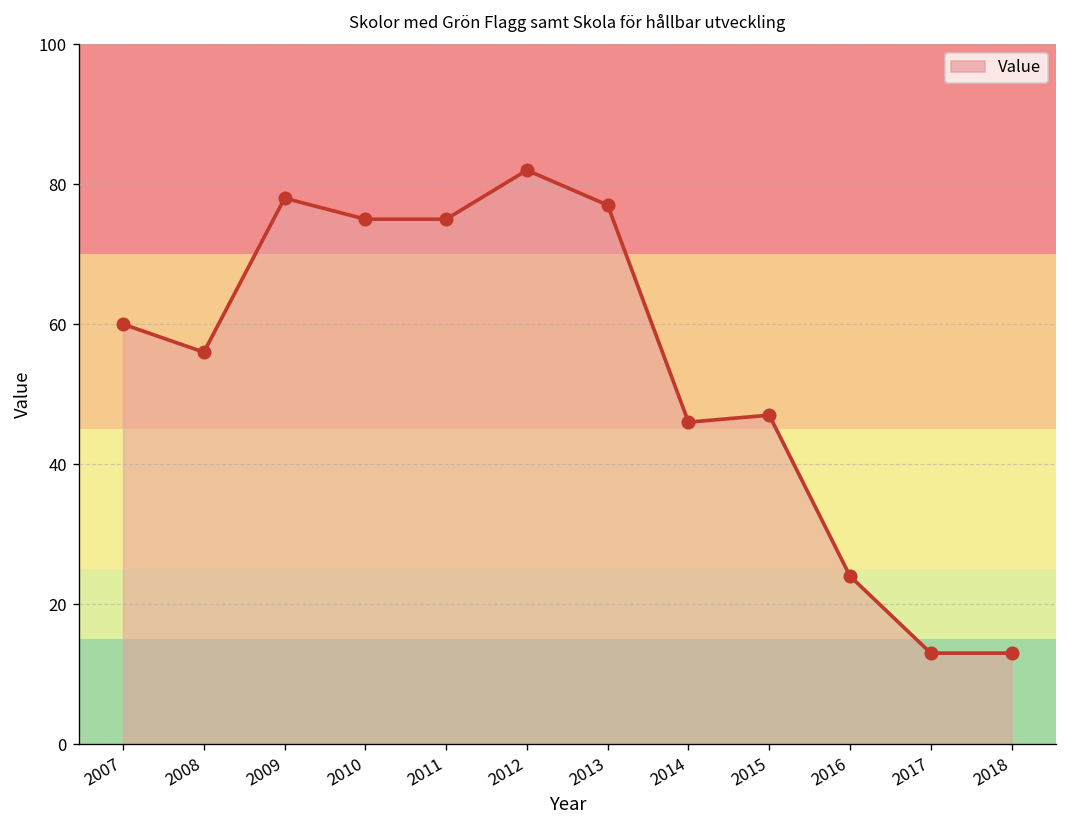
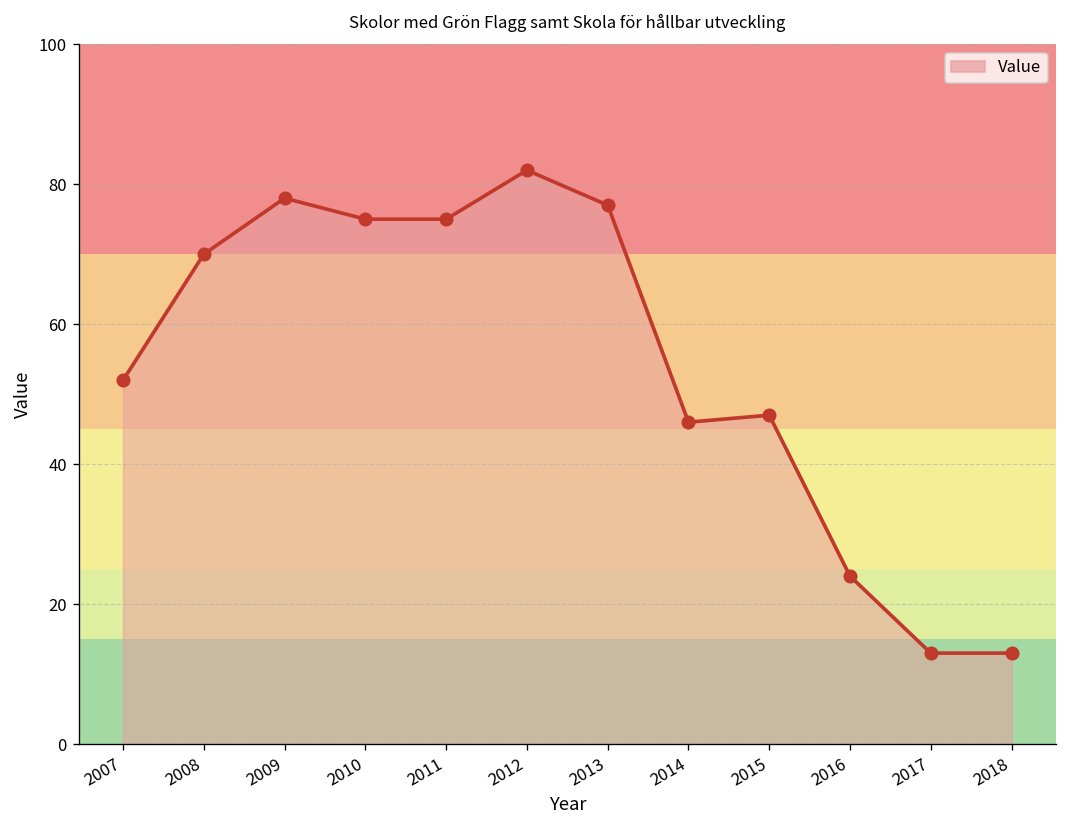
2007: 60 -> 52
2008: 56 -> 70
